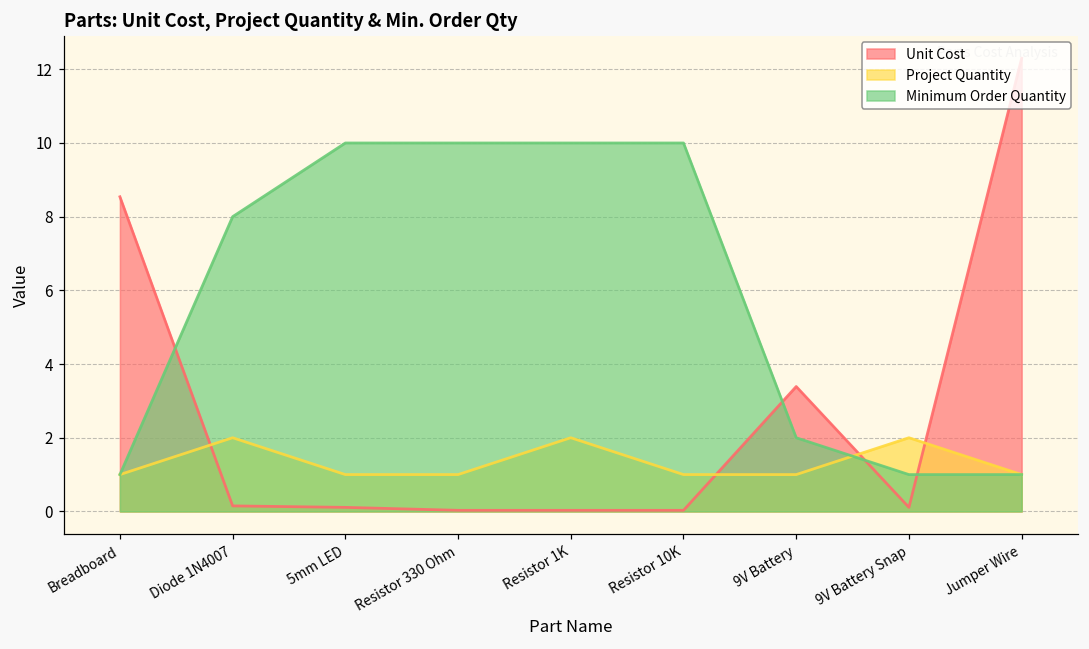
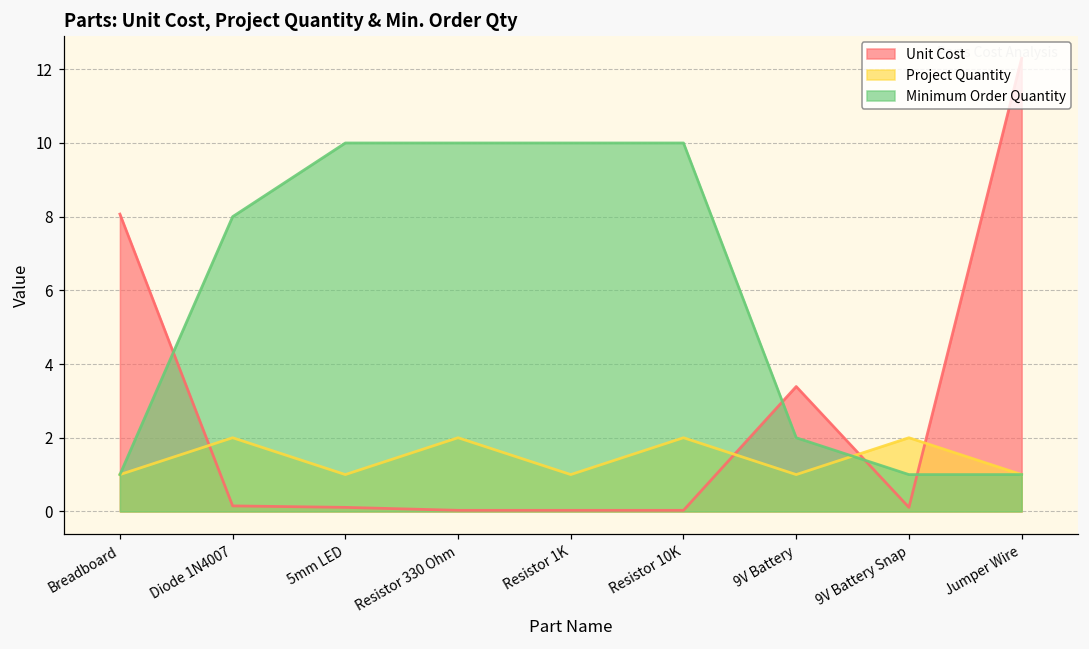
Unit Cost, Breadboard: 8.5 -> 8.1
Project Quantity, Resistor 330 Ohm: 1 -> 2
Project Quantity, Resistor 1K: 2 -> 1
Project Quantity, Resistor 10K: 1 -> 2
